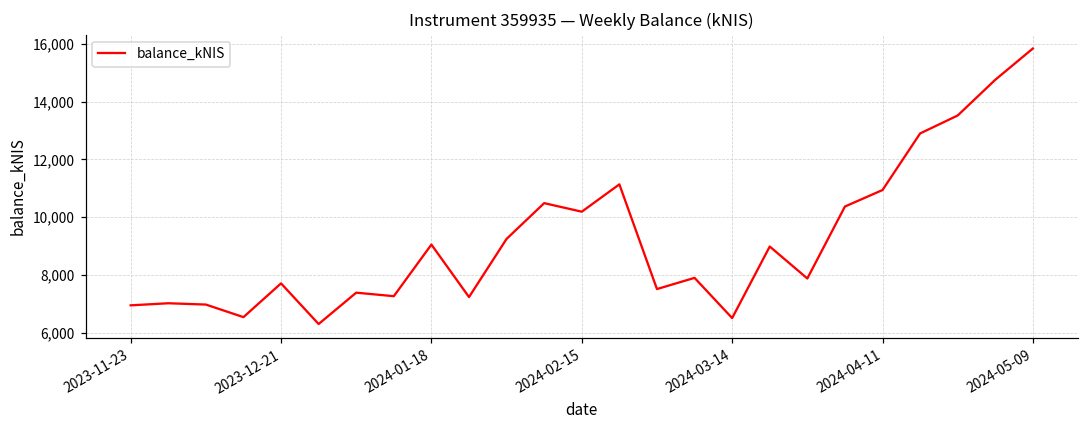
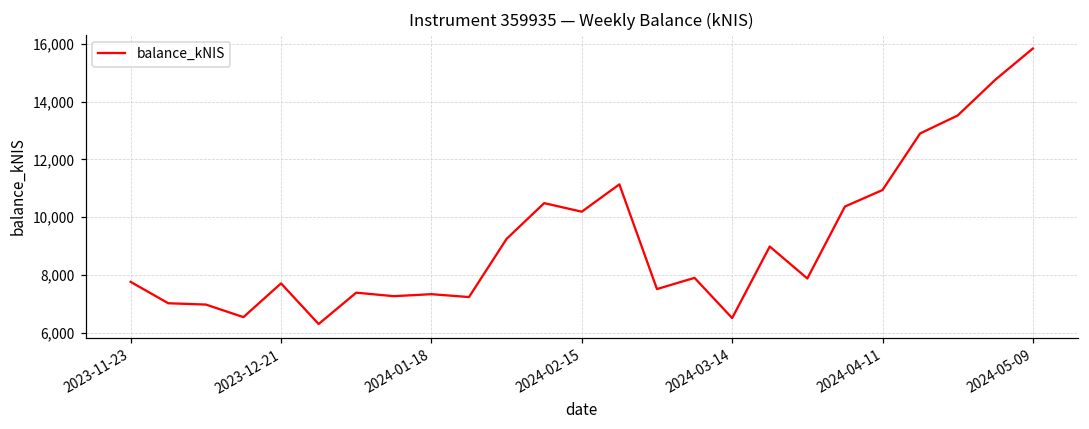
2023-11-23: 7,000 -> 7,800
2024-01-18: 9,100 -> 7,300
